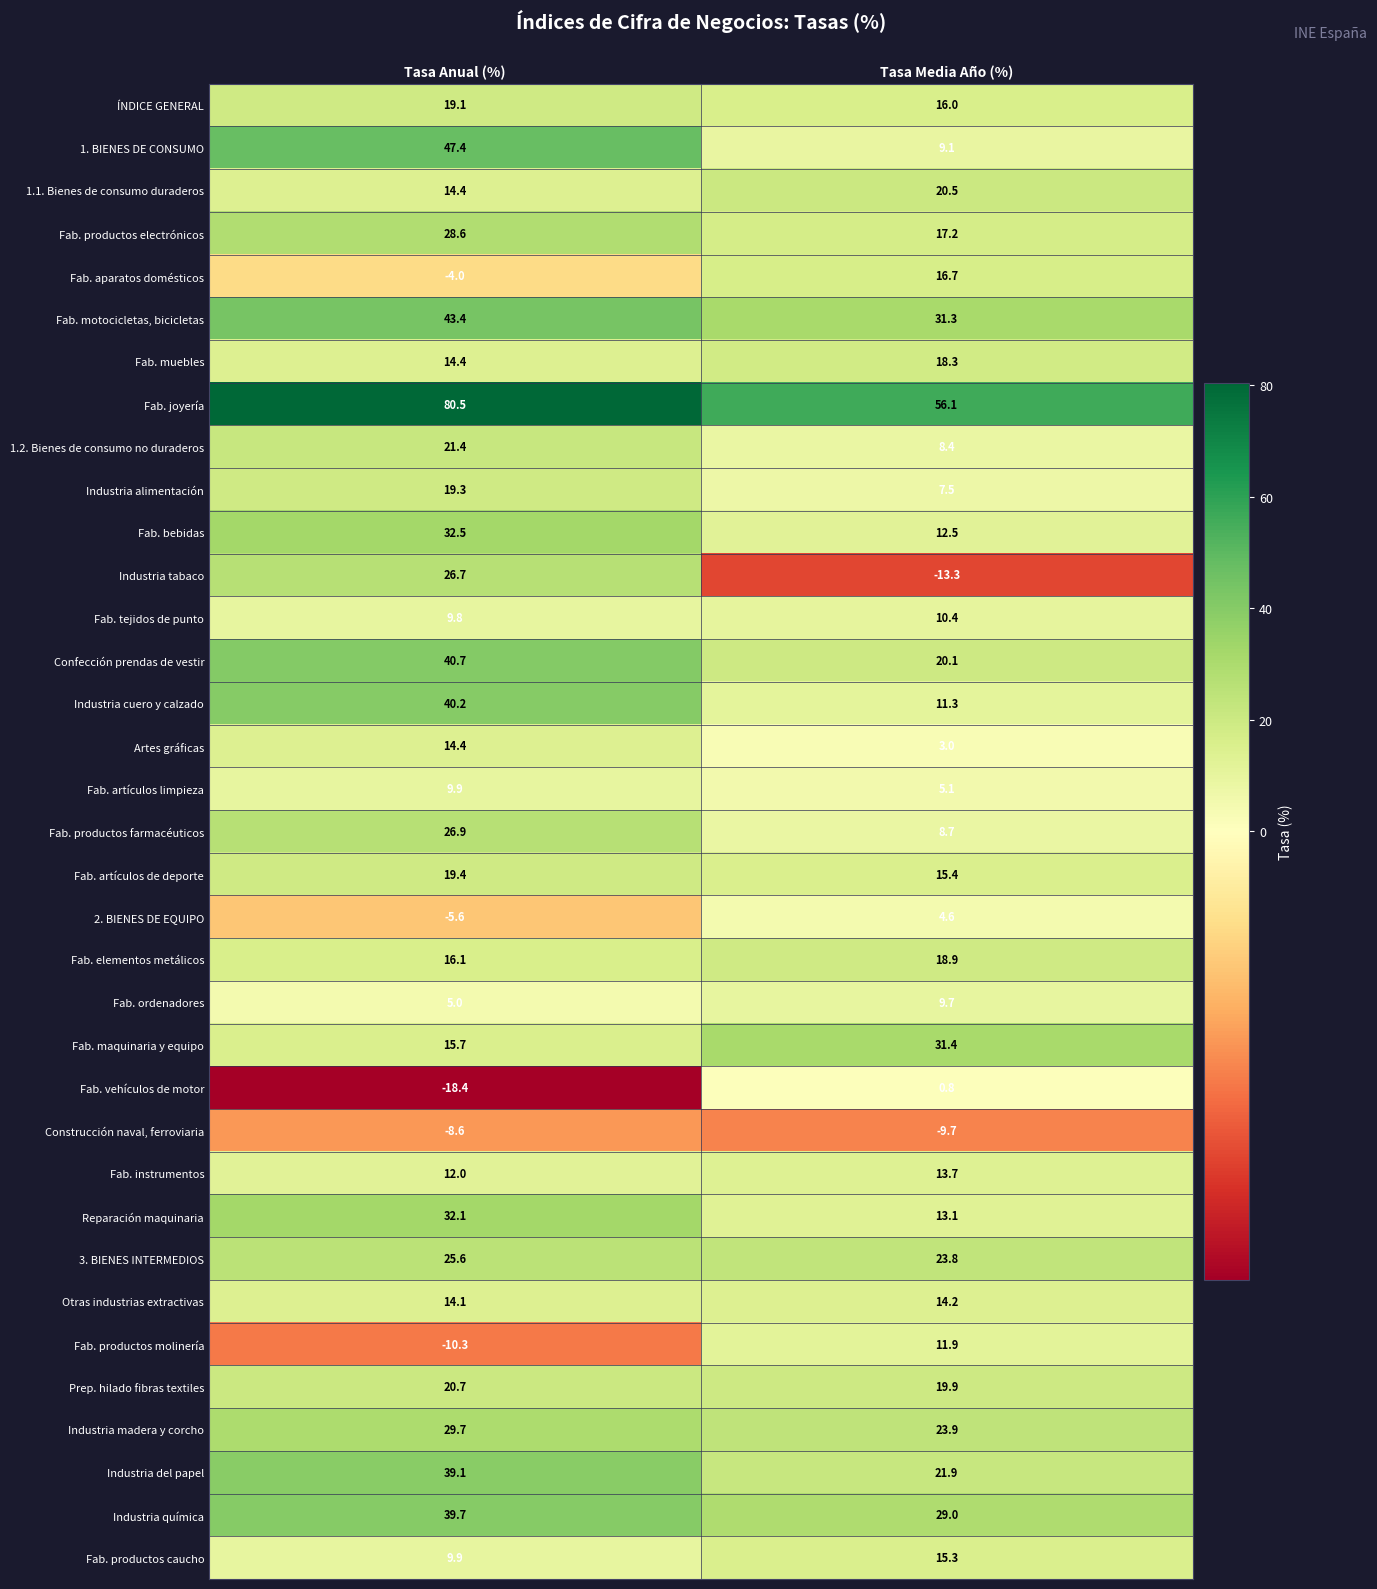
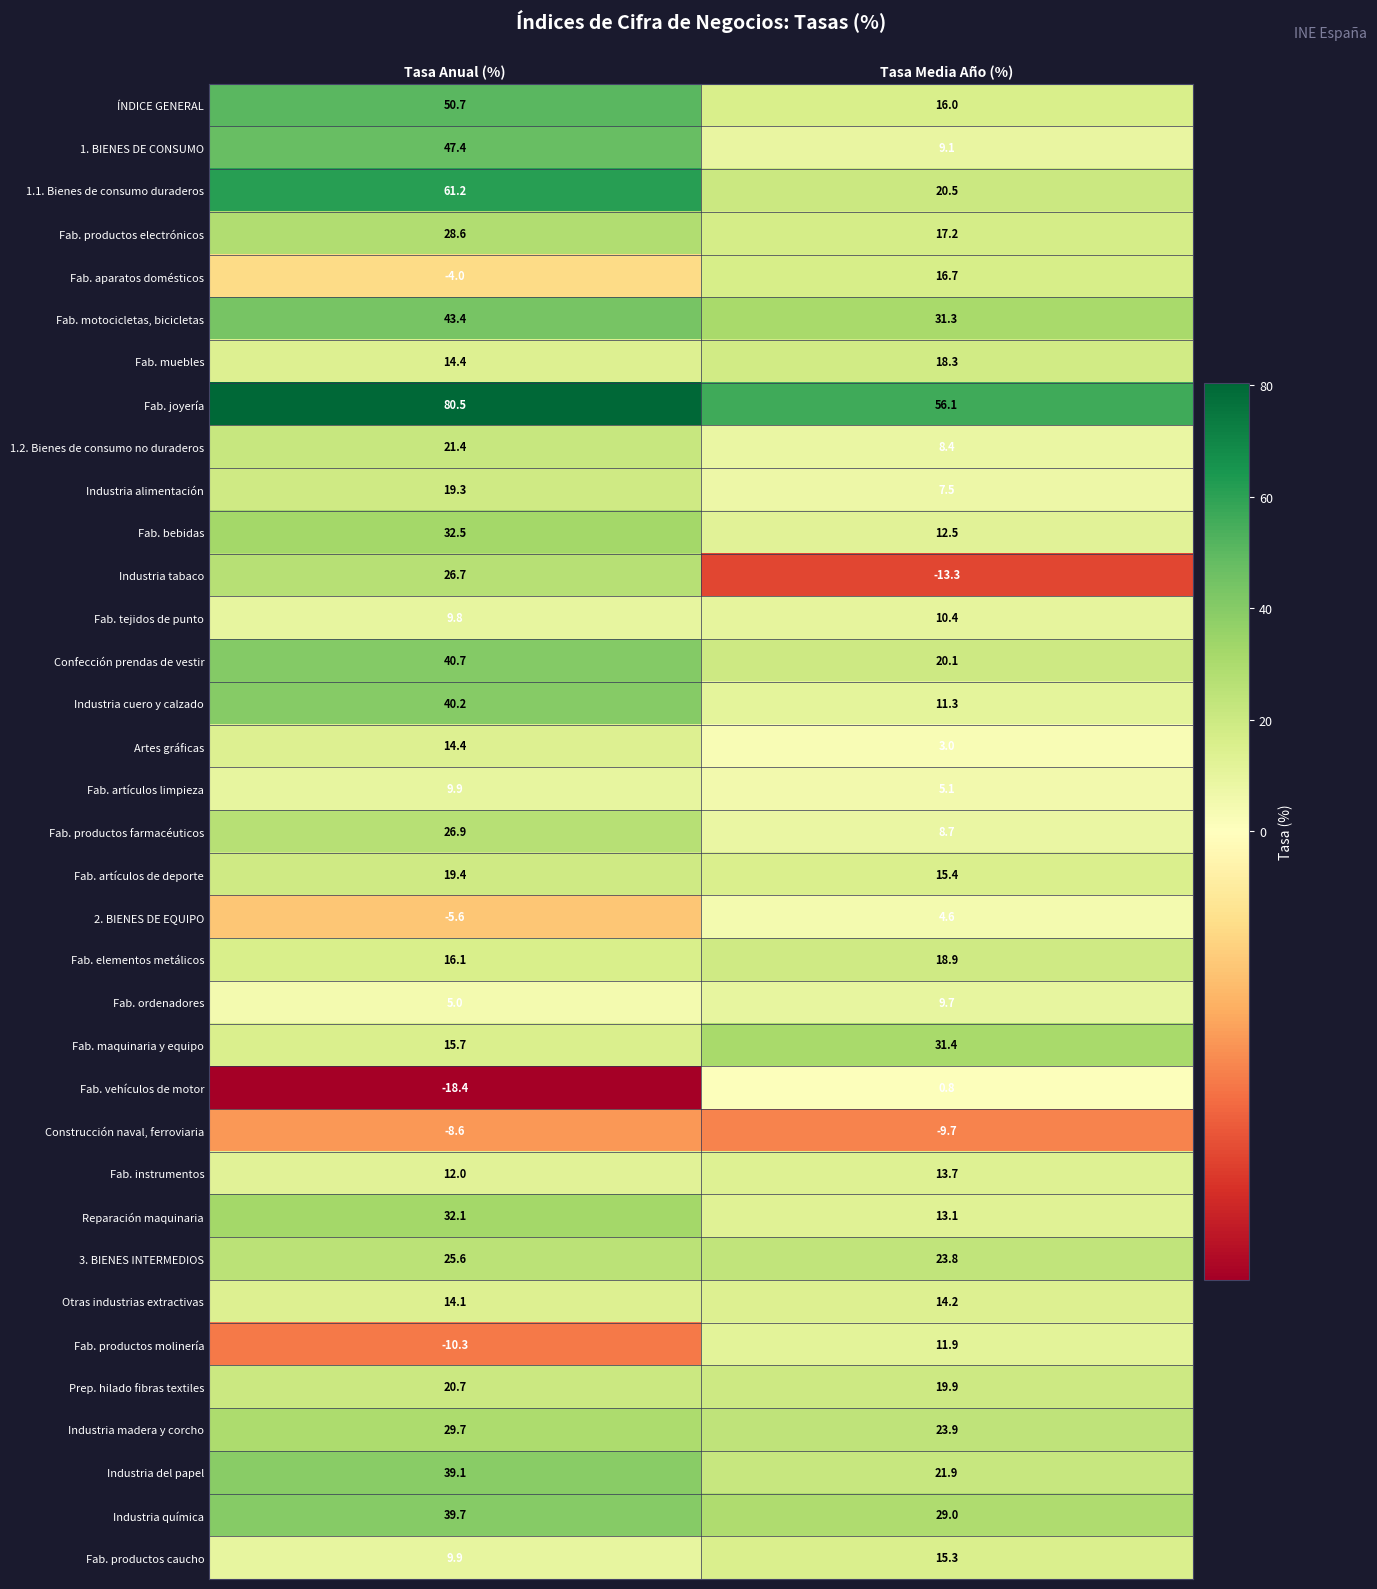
ÍNDICE GENERAL, Tasa Anual (%): 19.1 -> 50.7
1.1. Bienes de consumo duraderos, Tasa Anual (%): 14.4 -> 61.2
